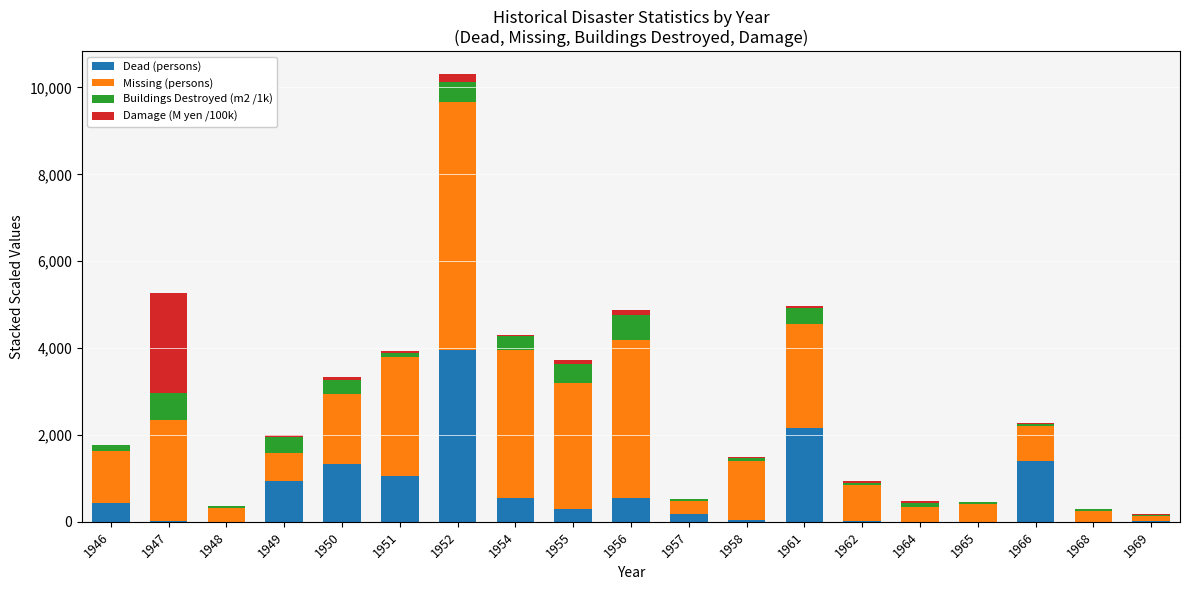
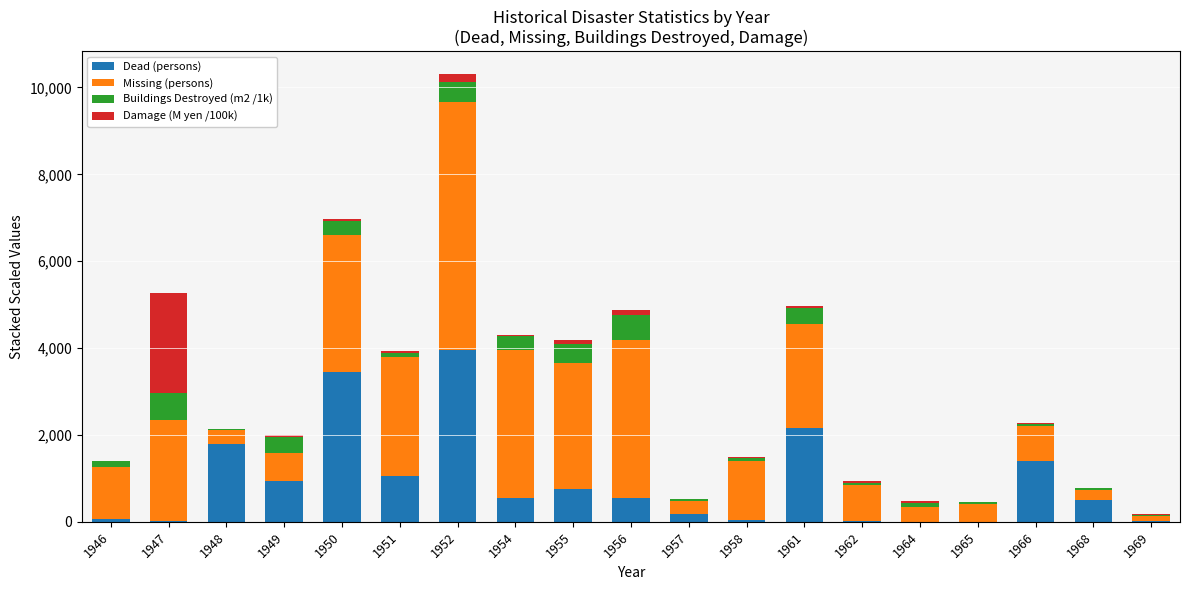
Dead (persons), 1946: 400 -> 100
Dead (persons), 1948: 0 -> 1,800
Dead (persons), 1950: 1,300 -> 3,500
Missing (persons), 1950: 1,600 -> 3,200
Dead (persons), 1955: 300 -> 800
Dead (persons), 1968: 0 -> 500
